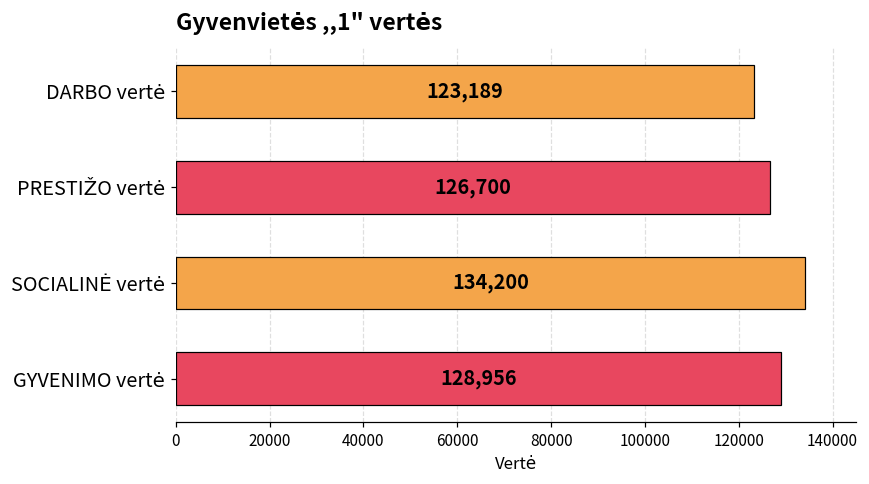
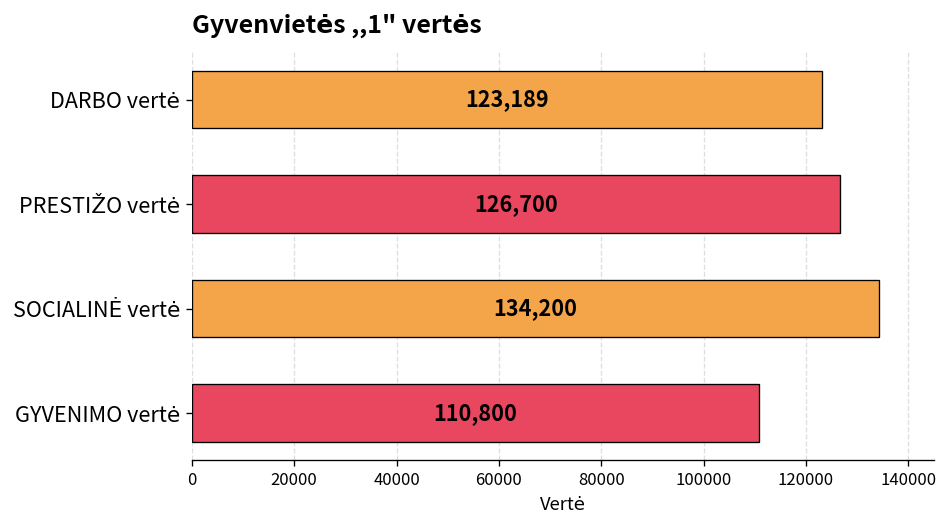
GYVENIMO vertė: 128,956 -> 110,800
